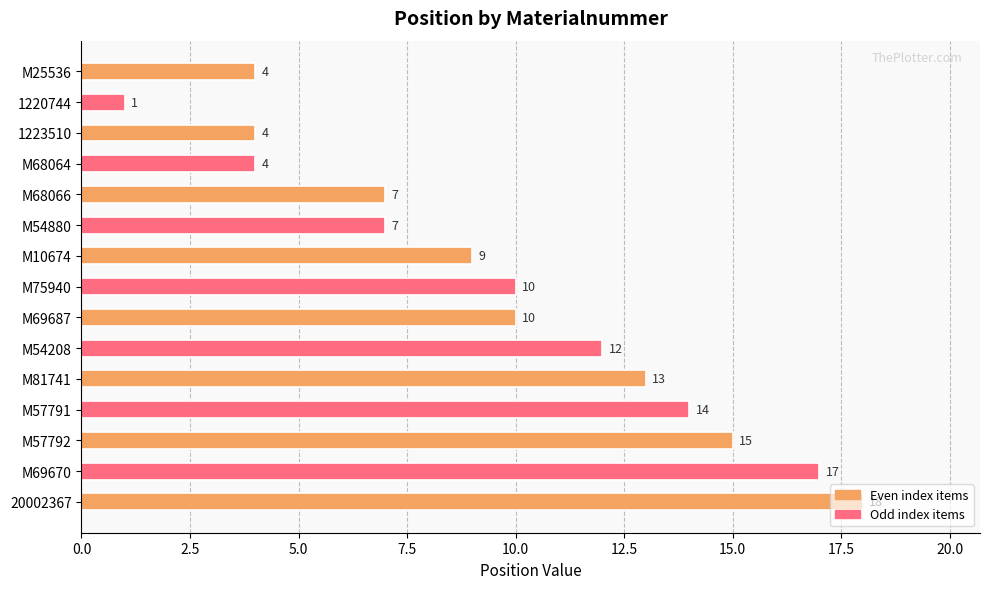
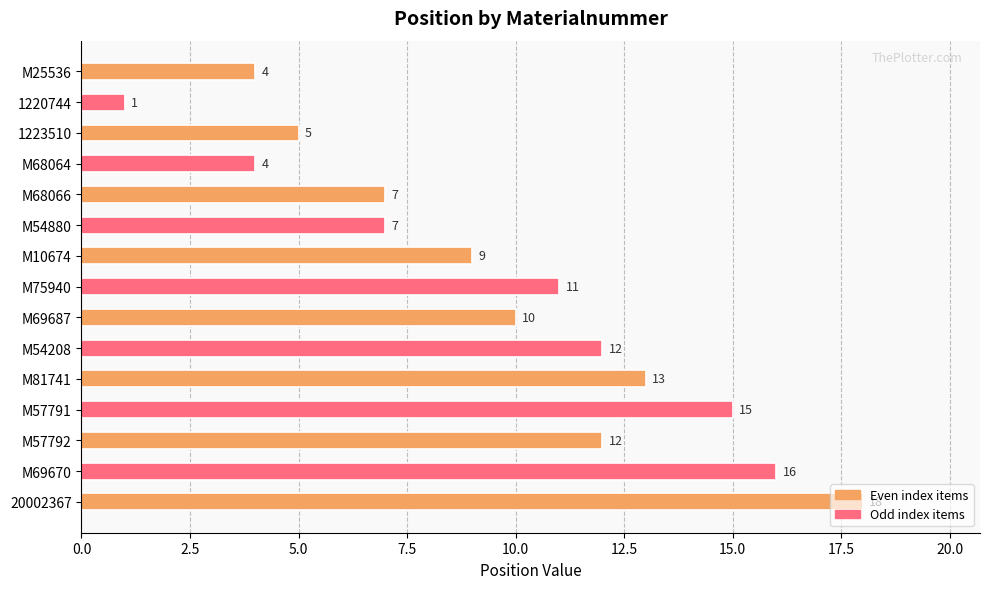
1223510: 4 -> 5
M75940: 10 -> 11
M57791: 14 -> 15
M57792: 15 -> 12
M69670: 17 -> 16
